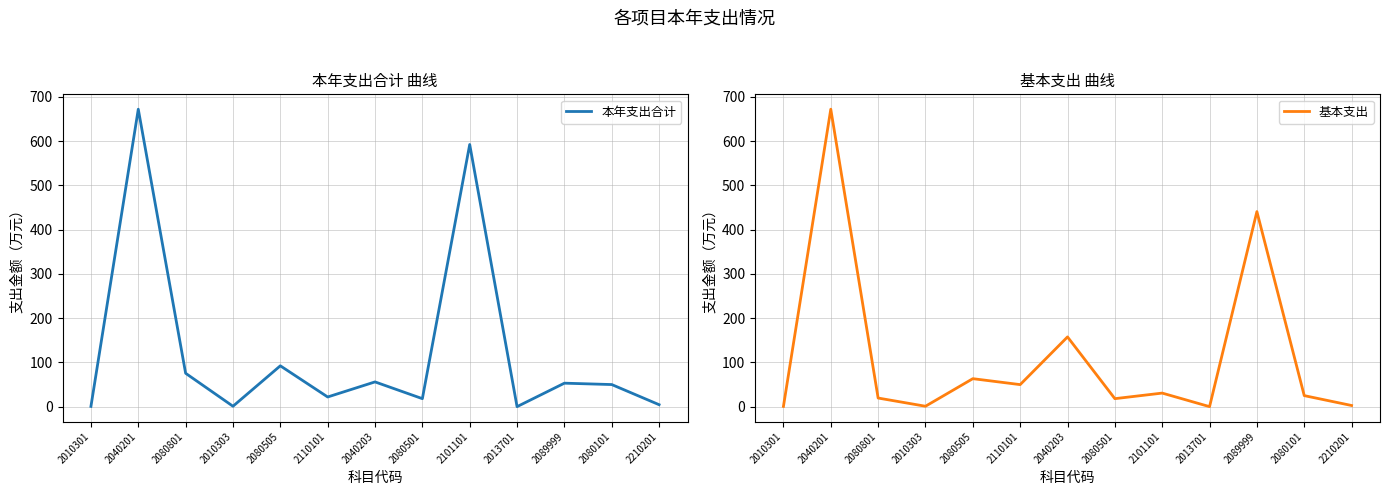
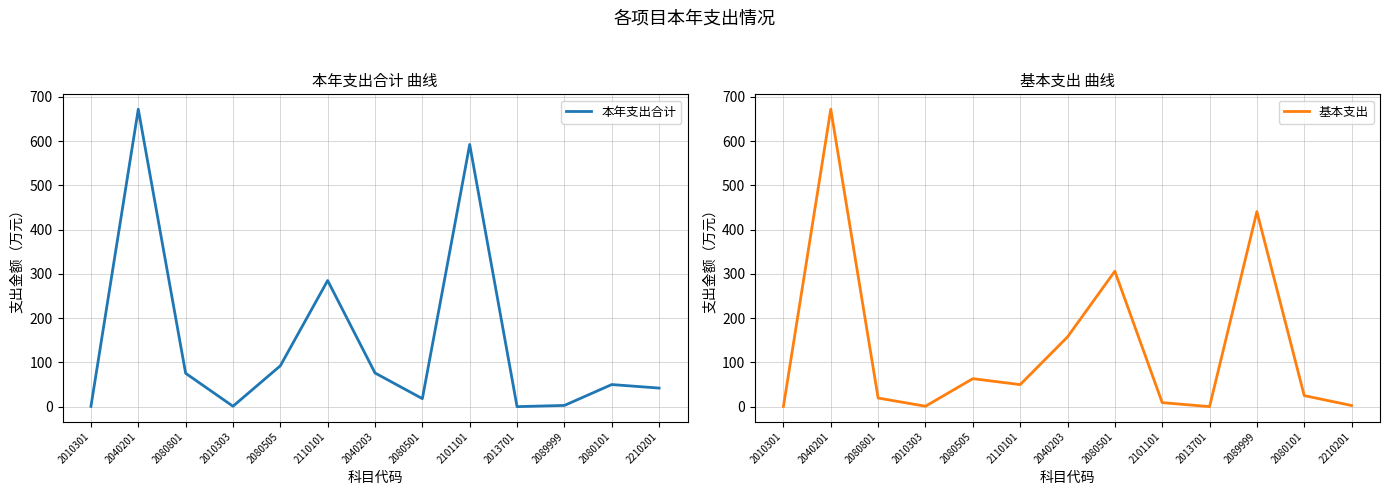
本年支出合计 曲线, 2110101: 20 -> 290
本年支出合计 曲线, 2040203: 60 -> 80
本年支出合计 曲线, 2089999: 50 -> 0
本年支出合计 曲线, 2210201: 0 -> 40
基本支出 曲线, 2080501: 20 -> 310
基本支出 曲线, 2101101: 30 -> 10
